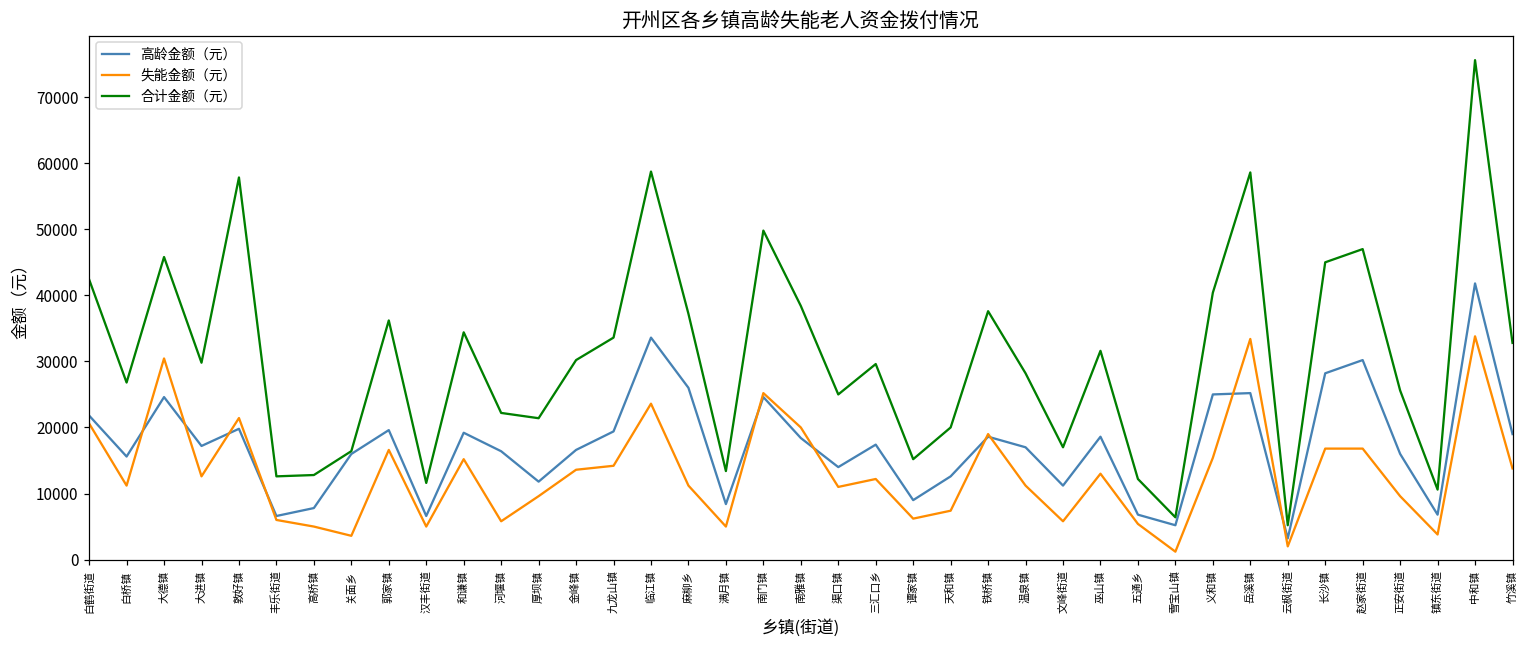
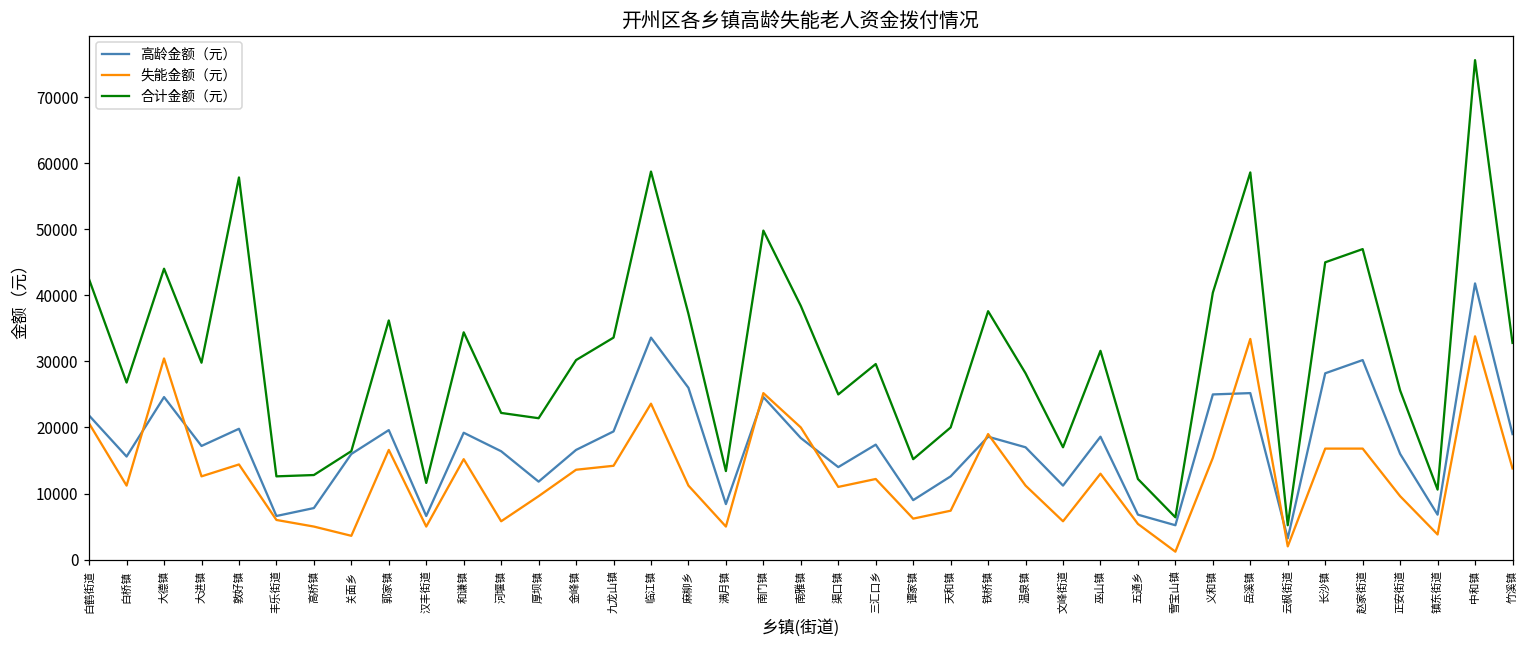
合计金额（元）, 大德镇: 46000 -> 44000
失能金额（元）, 敦好镇: 21000 -> 14000
